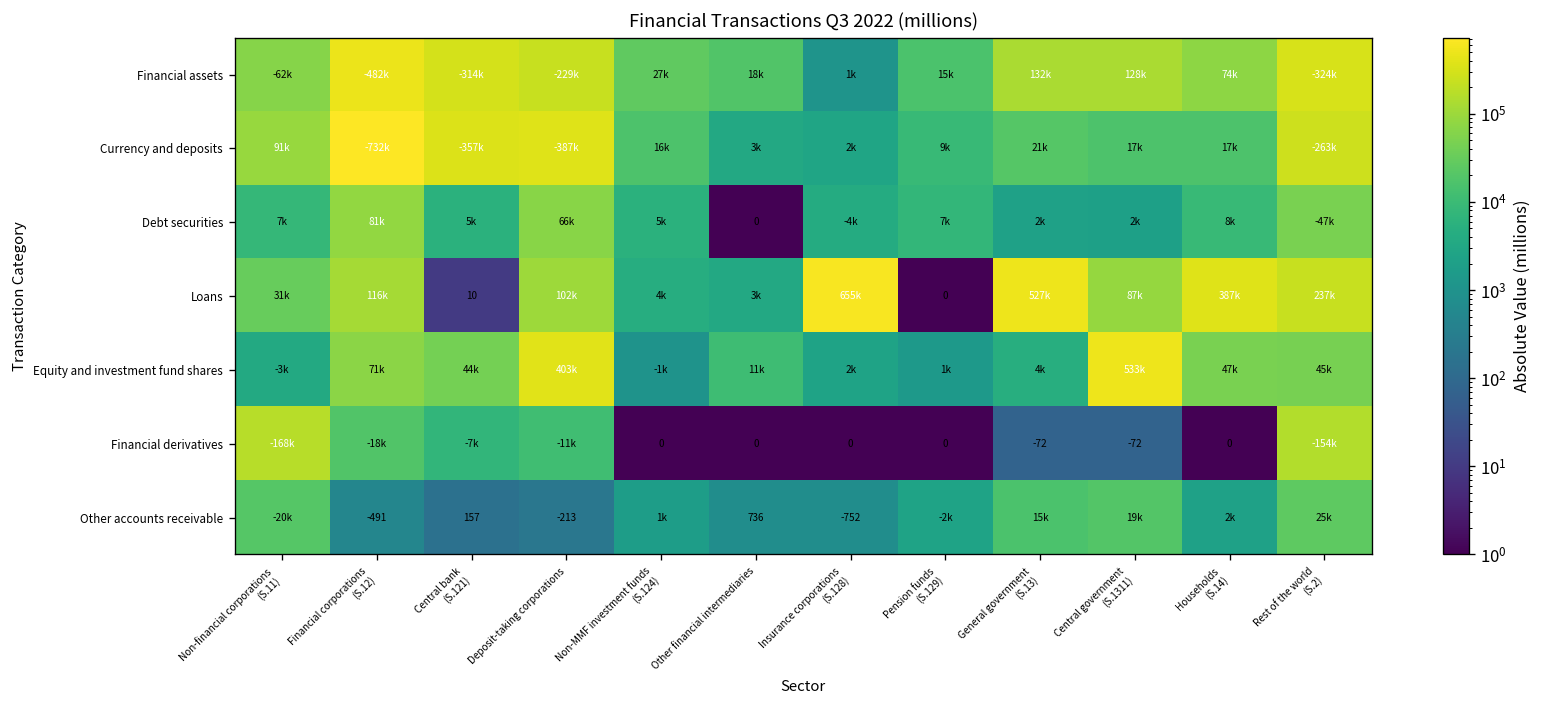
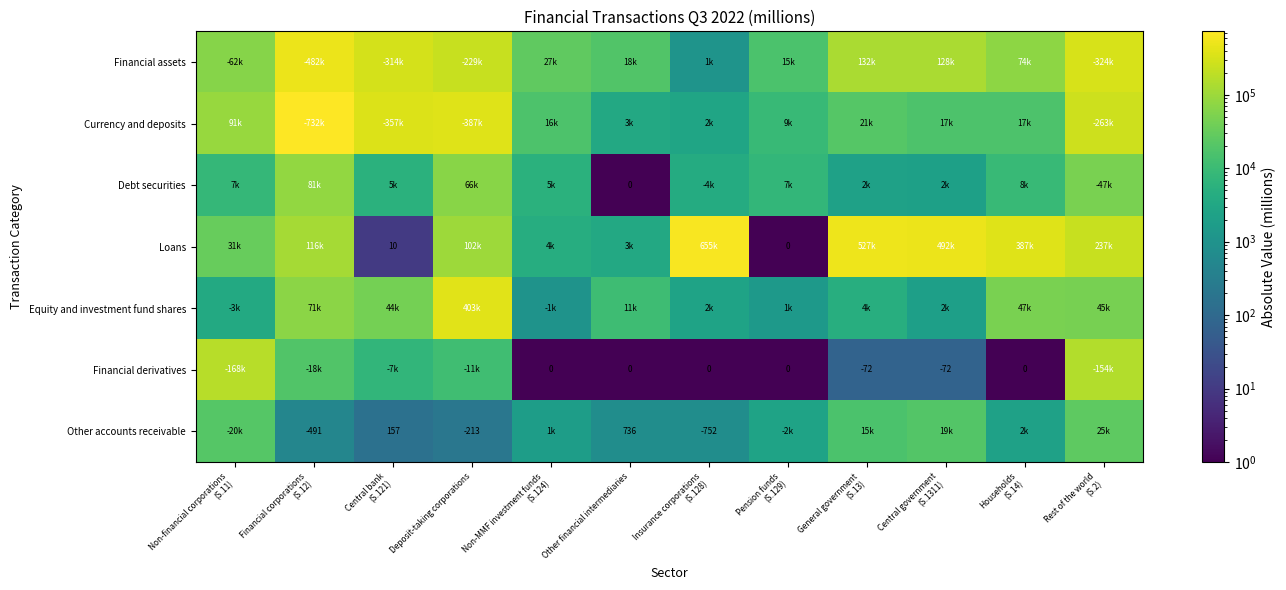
Loans, Central government (S.1311): 87k -> 492k
Equity and investment fund shares, Central government (S.1311): 533k -> 2k
